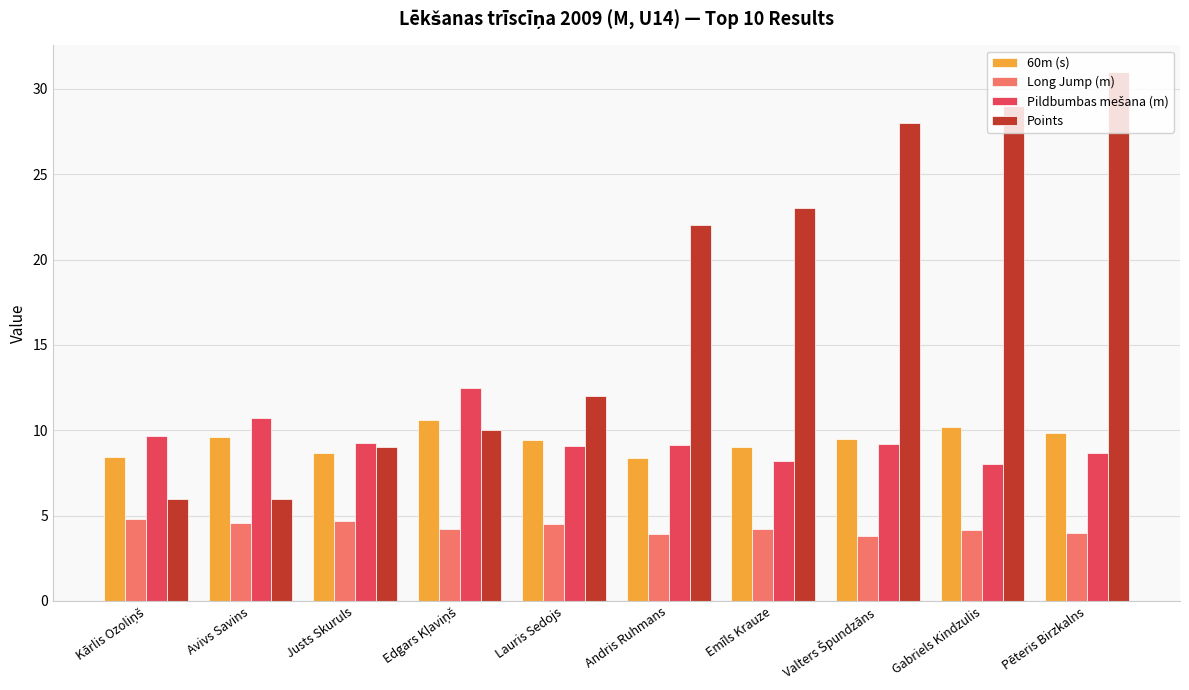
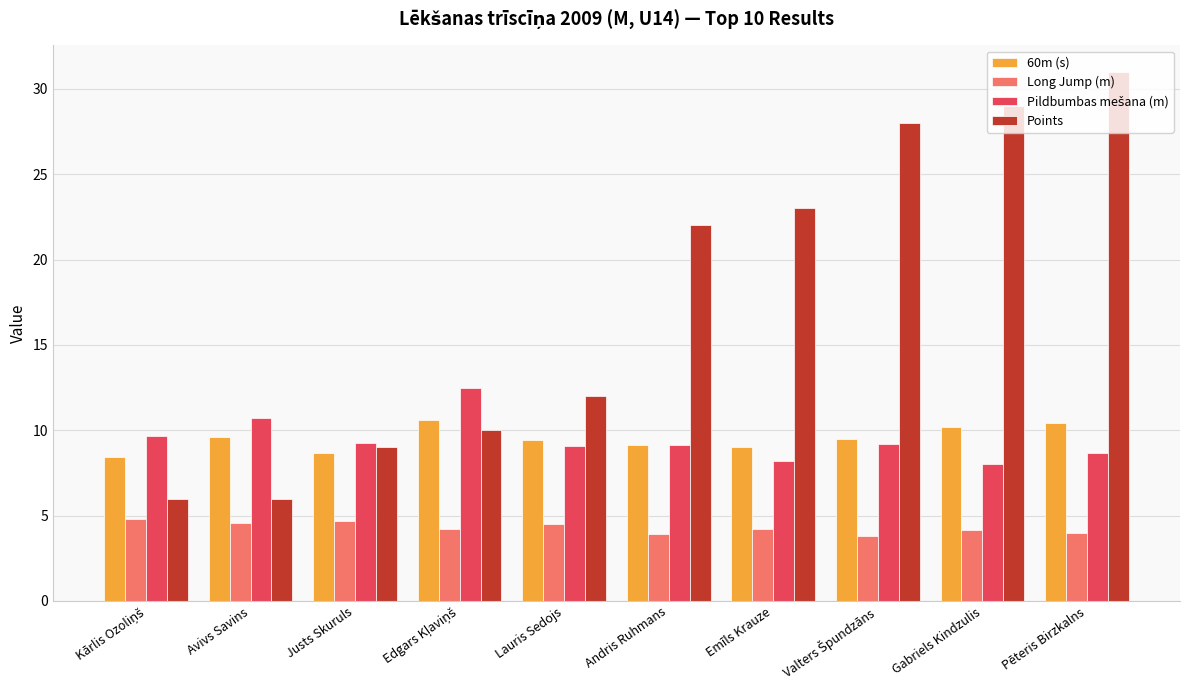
60m (s), Andris Ruhmans: 8.4 -> 9.1
60m (s), Pēteris Birzkalns: 9.9 -> 10.4
